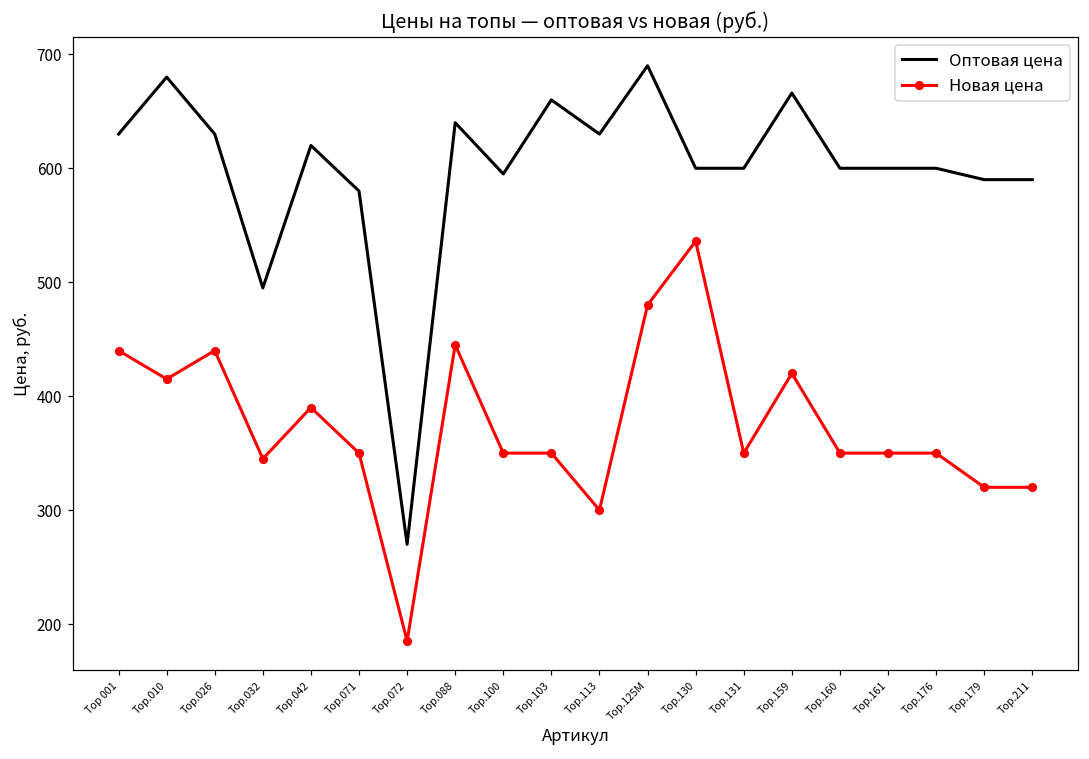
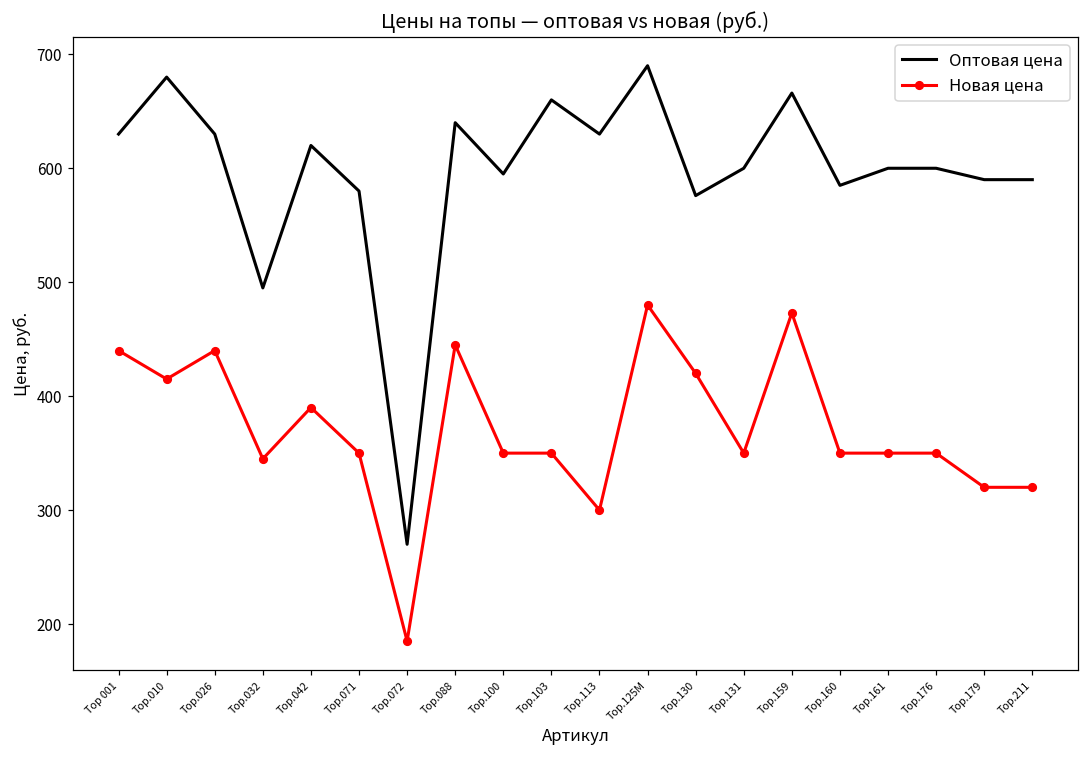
Оптовая цена, Top.130: 600 -> 576
Новая цена, Top.130: 536 -> 420
Новая цена, Тор.159: 420 -> 473
Оптовая цена, Тор.160: 600 -> 585
